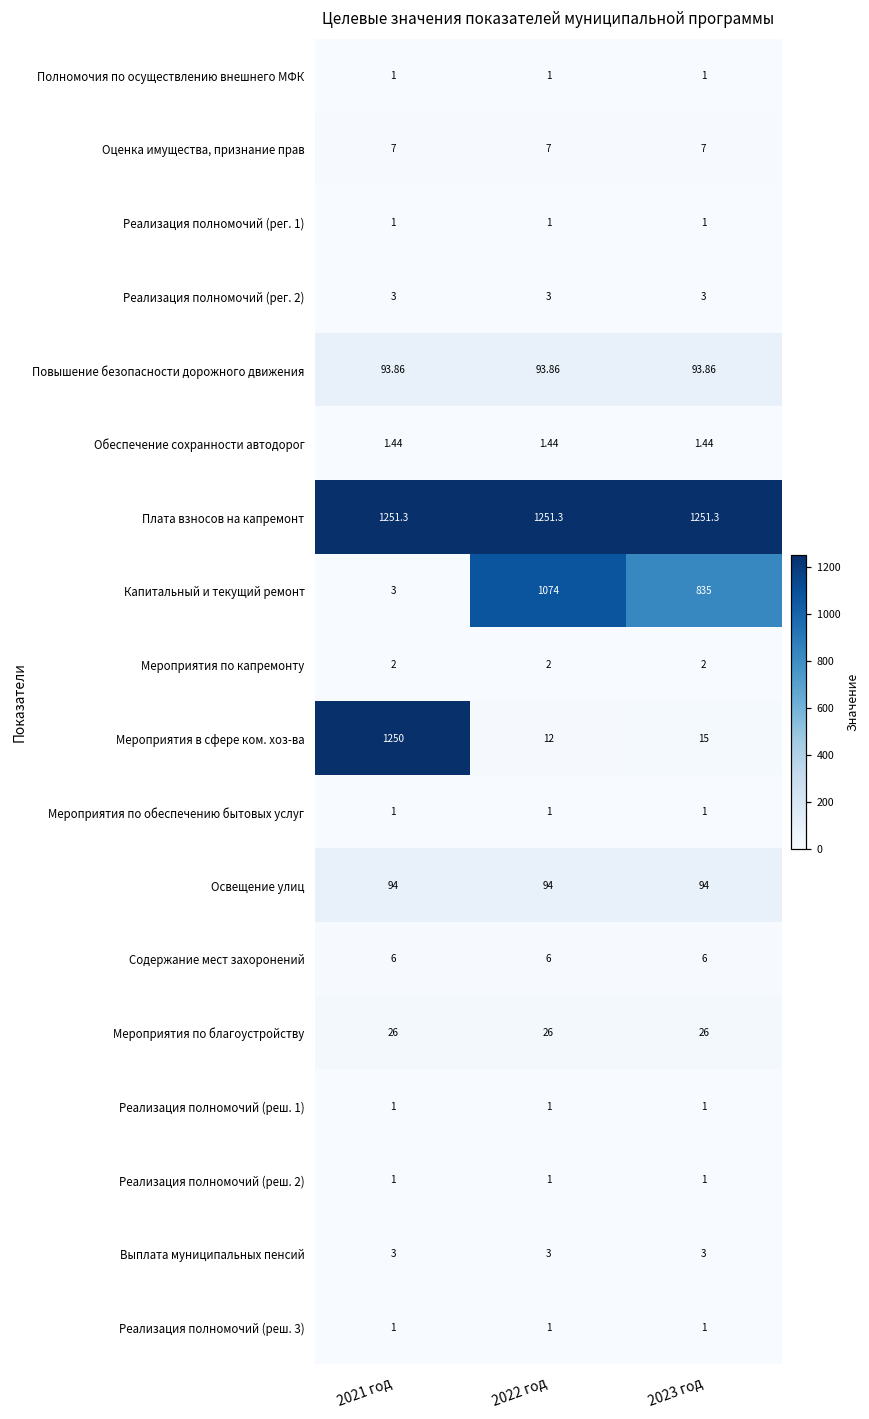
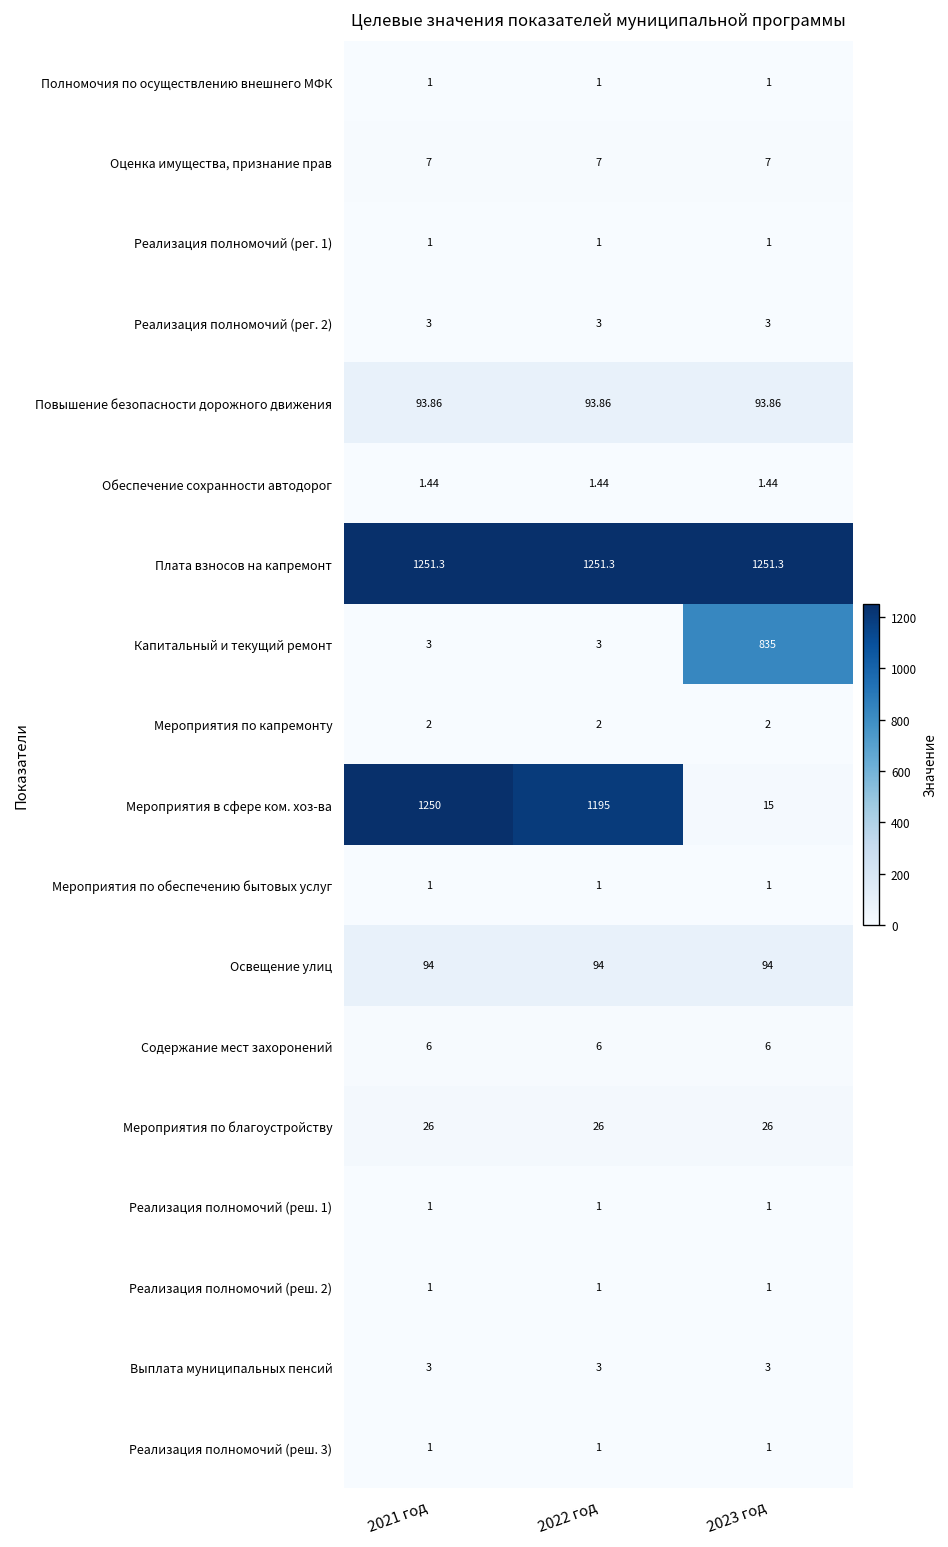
Капитальный и текущий ремонт, 2022 год: 1074 -> 3
Мероприятия в сфере ком. хоз-ва, 2022 год: 12 -> 1195
